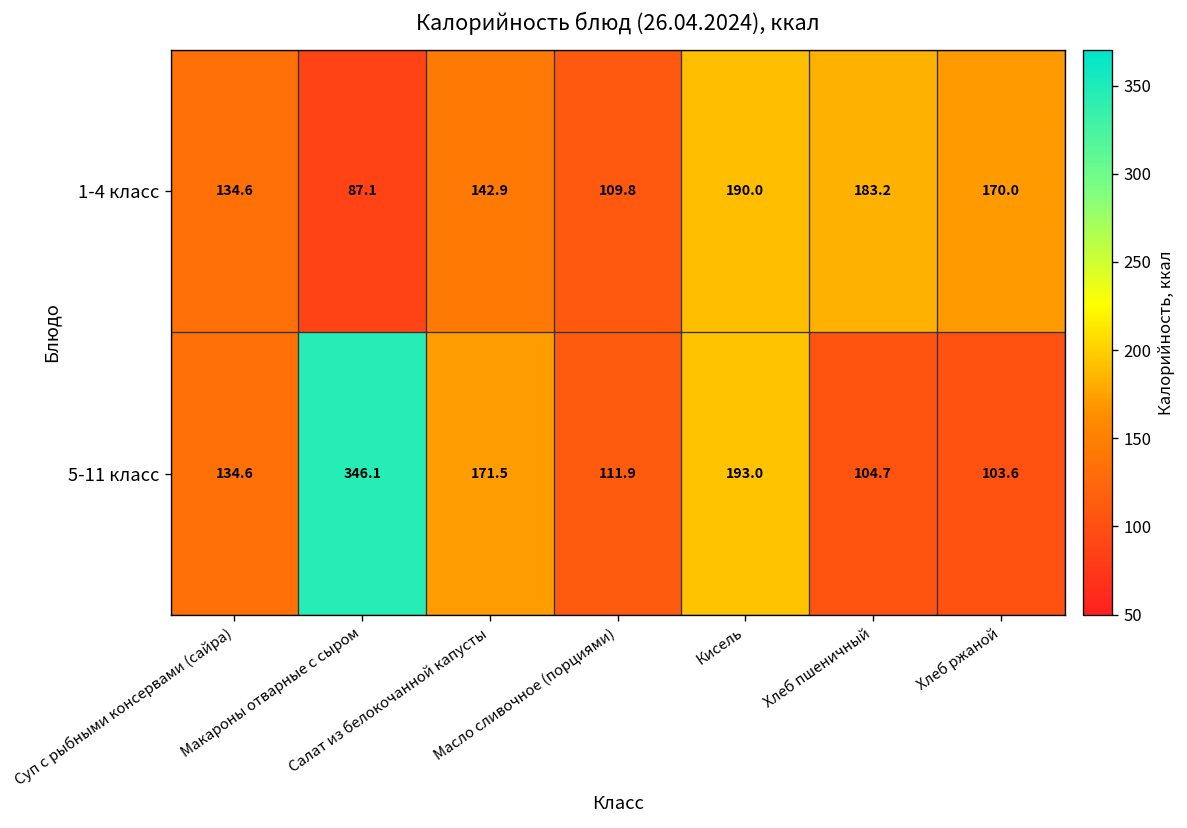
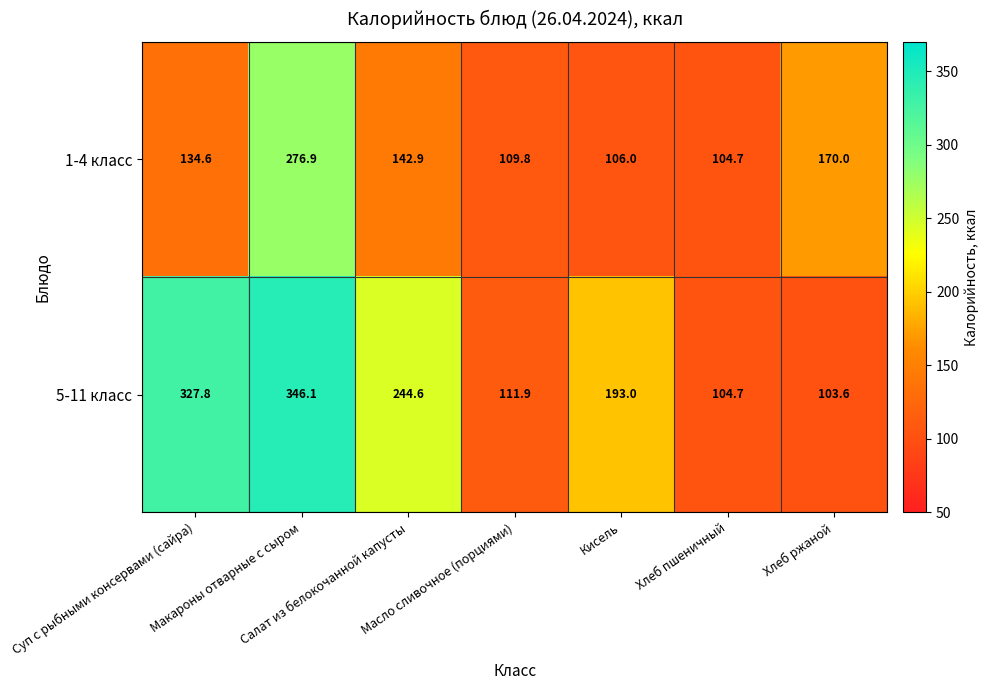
1-4 класс, Макароны отварные с сыром: 87.1 -> 276.9
1-4 класс, Кисель: 190.0 -> 106.0
1-4 класс, Хлеб пшеничный: 183.2 -> 104.7
5-11 класс, Суп с рыбными консервами (сайра): 134.6 -> 327.8
5-11 класс, Салат из белокочанной капусты: 171.5 -> 244.6
